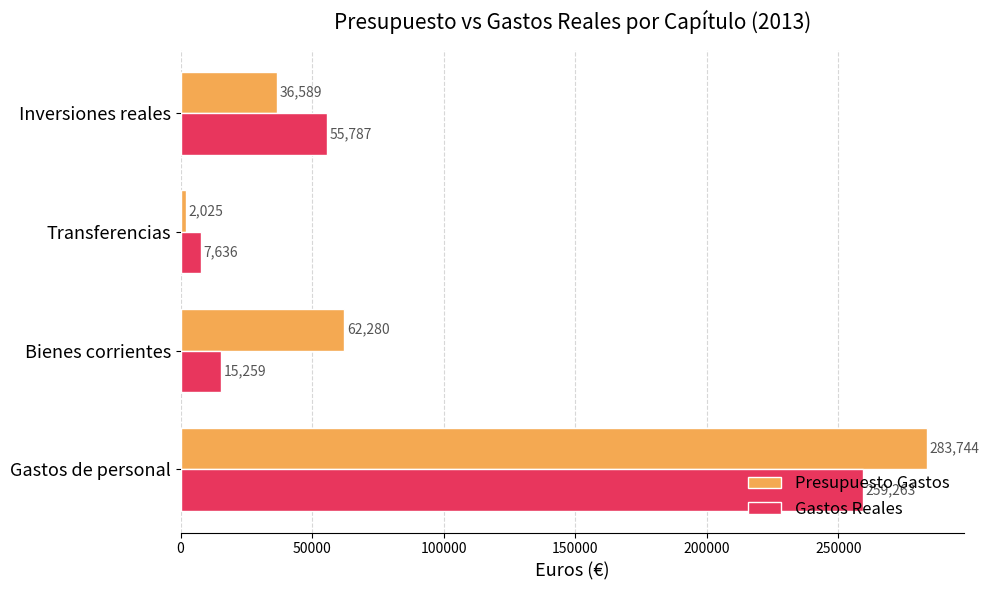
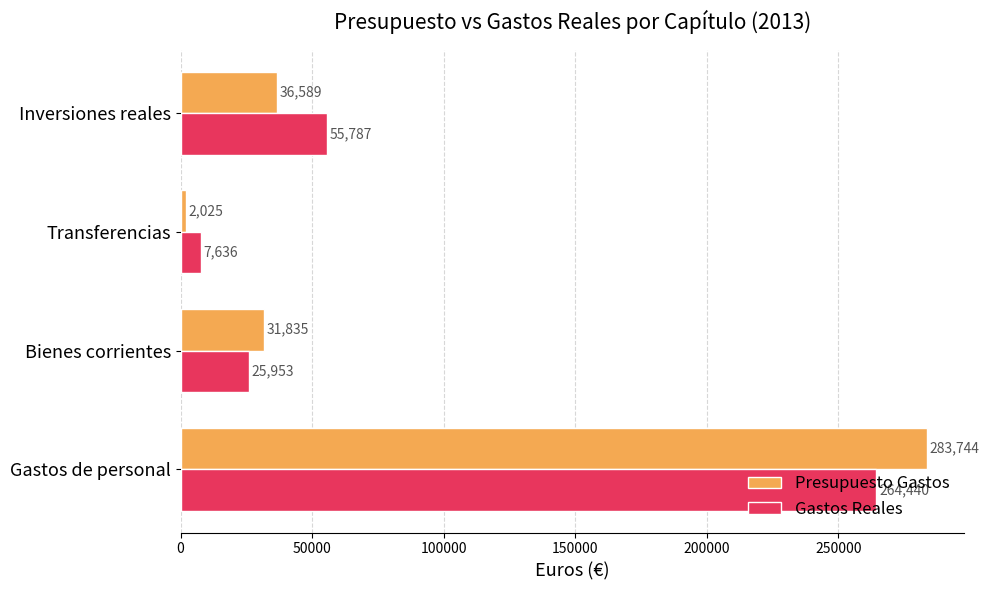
Presupuesto Gastos, Bienes corrientes: 62,280 -> 31,835
Gastos Reales, Bienes corrientes: 15,259 -> 25,953
Gastos Reales, Gastos de personal: 259,263 -> 264,440
